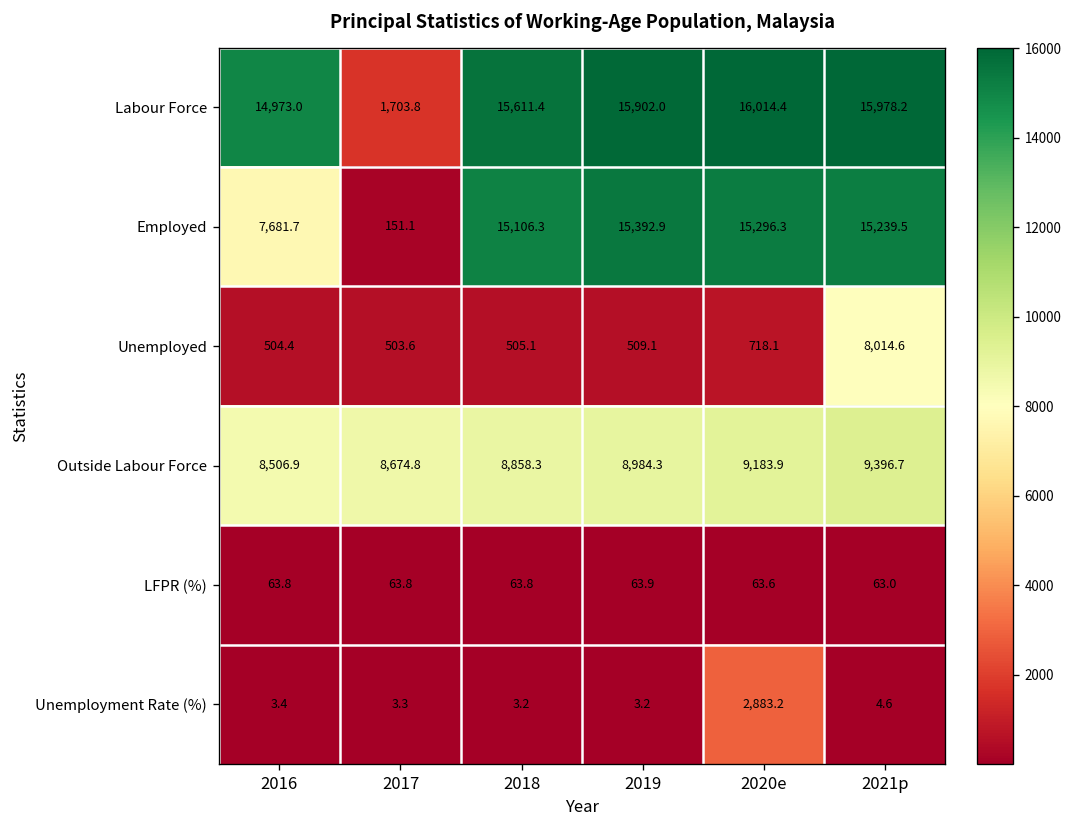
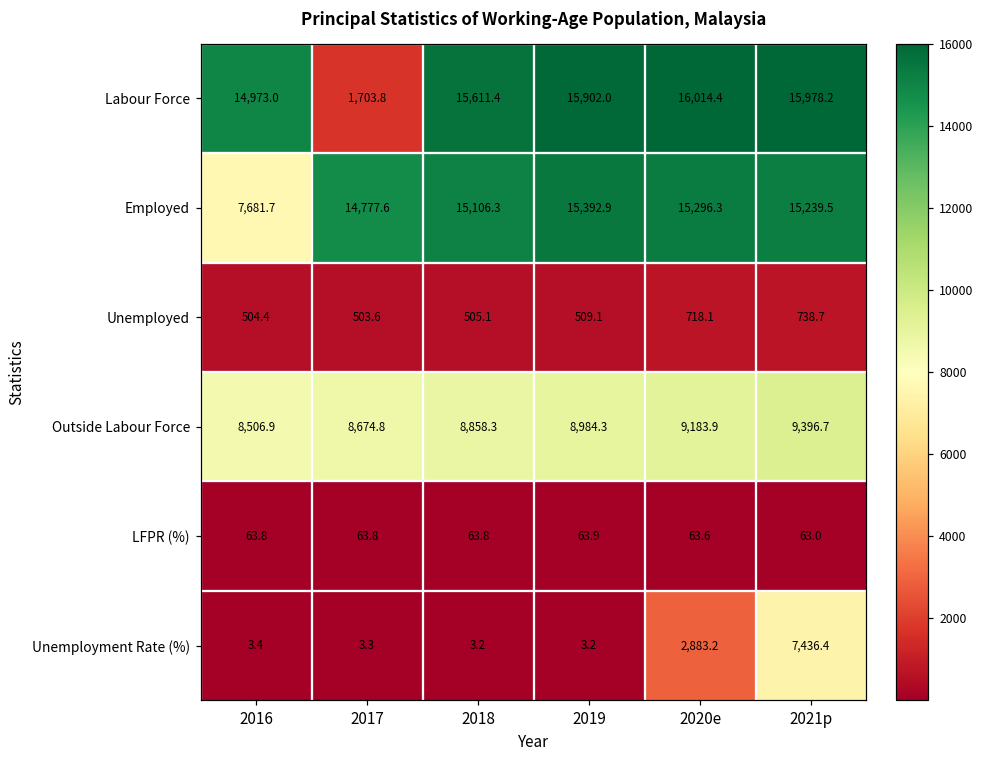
Employed, 2017: 151.1 -> 14,777.6
Unemployed, 2021p: 8,014.6 -> 738.7
Unemployment Rate (%), 2021p: 4.6 -> 7,436.4
